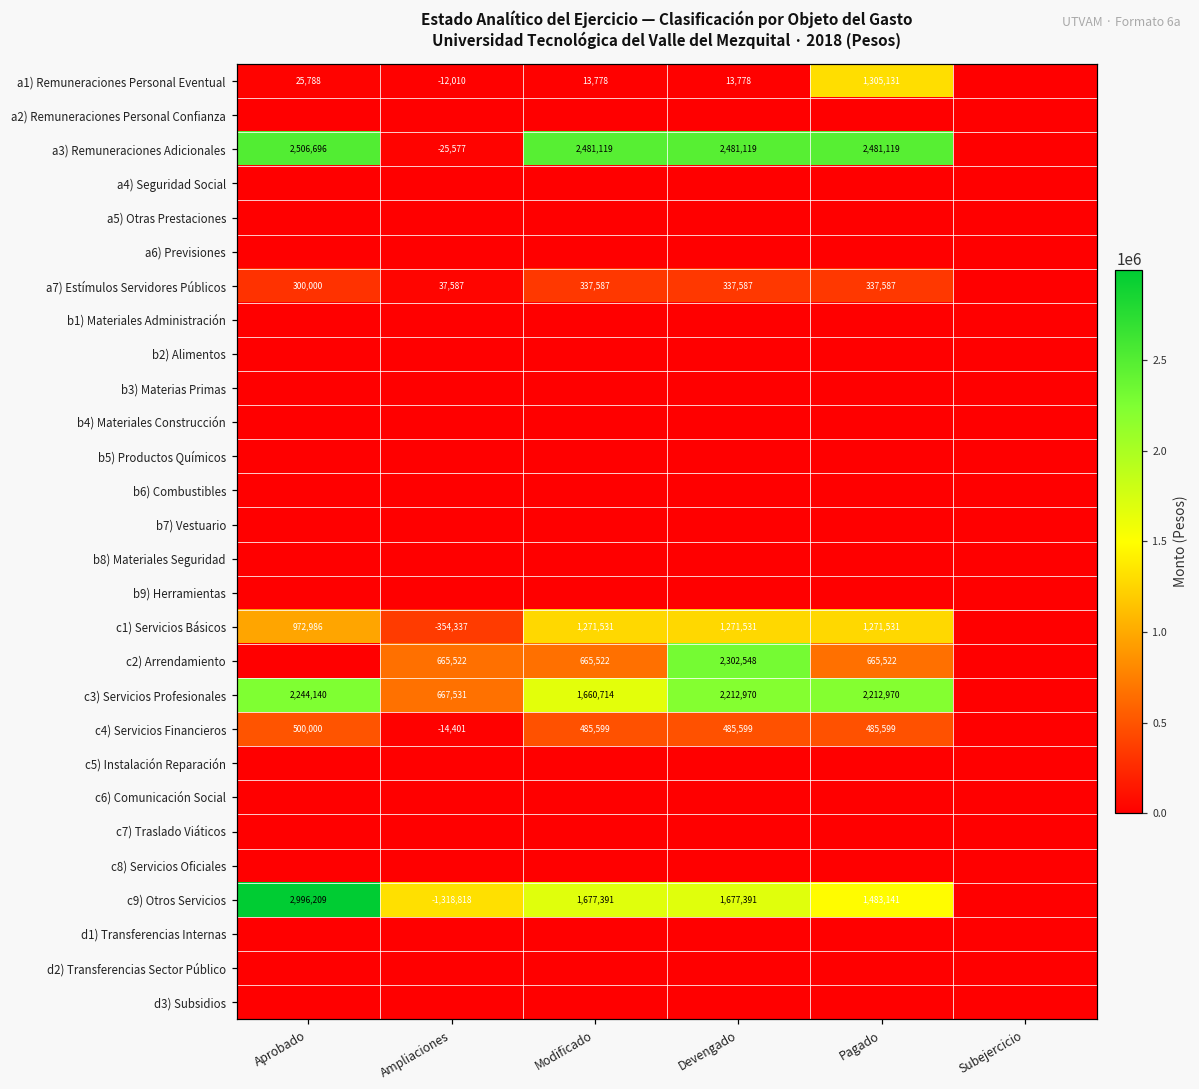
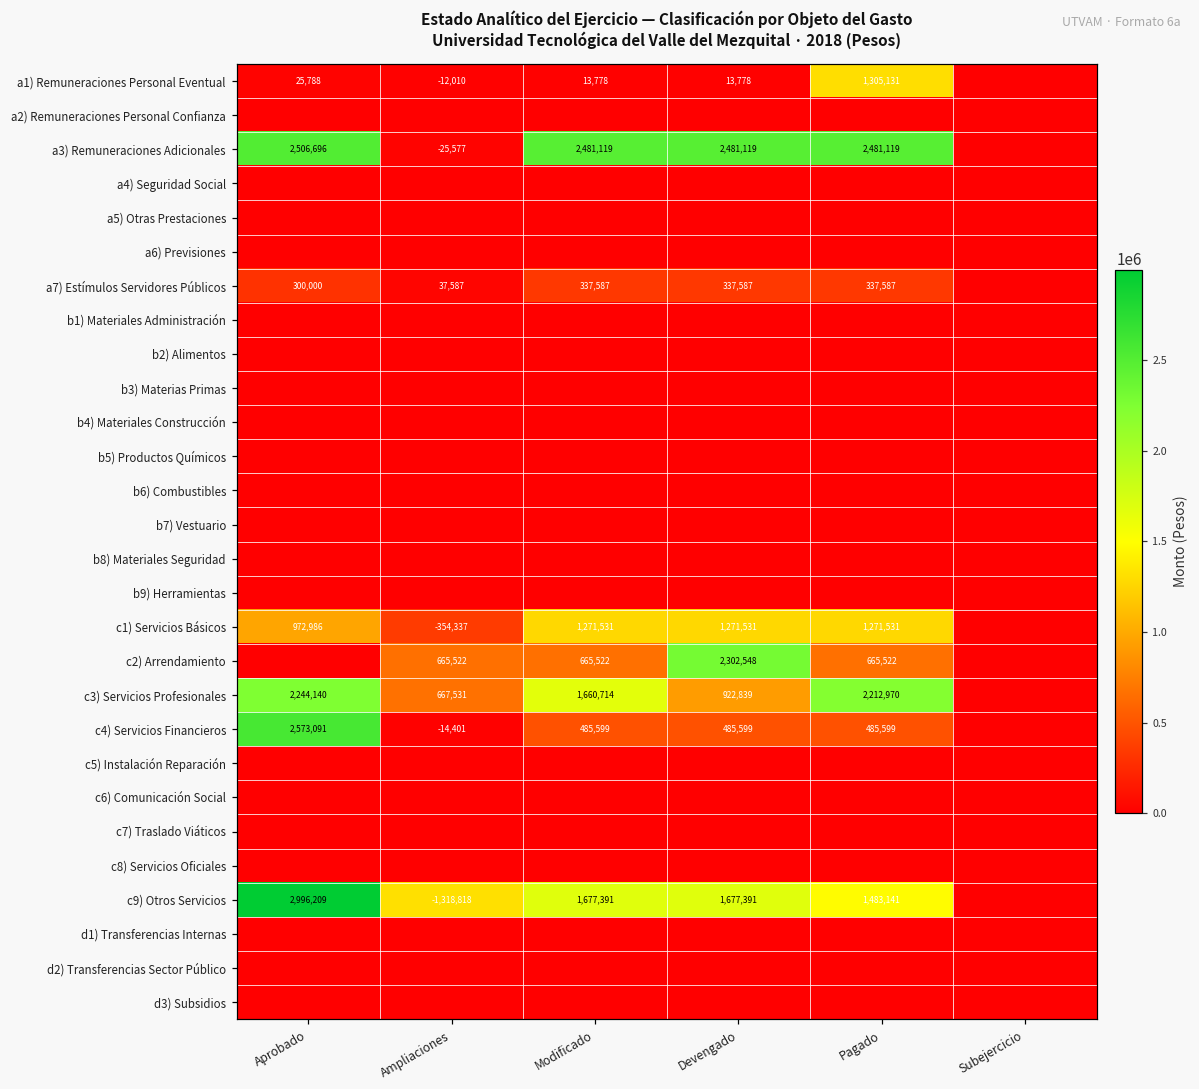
c3) Servicios Profesionales, Devengado: 2,212,970 -> 922,839
c4) Servicios Financieros, Aprobado: 500,000 -> 2,573,091
